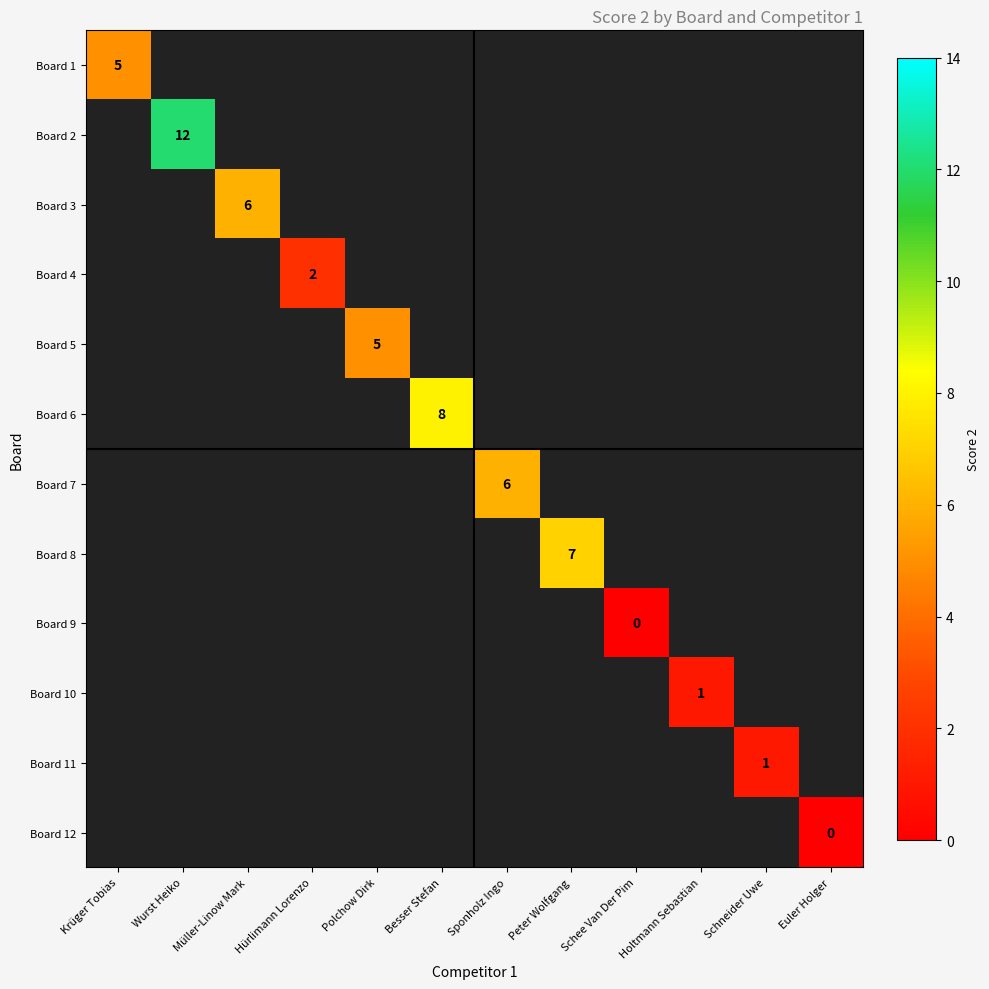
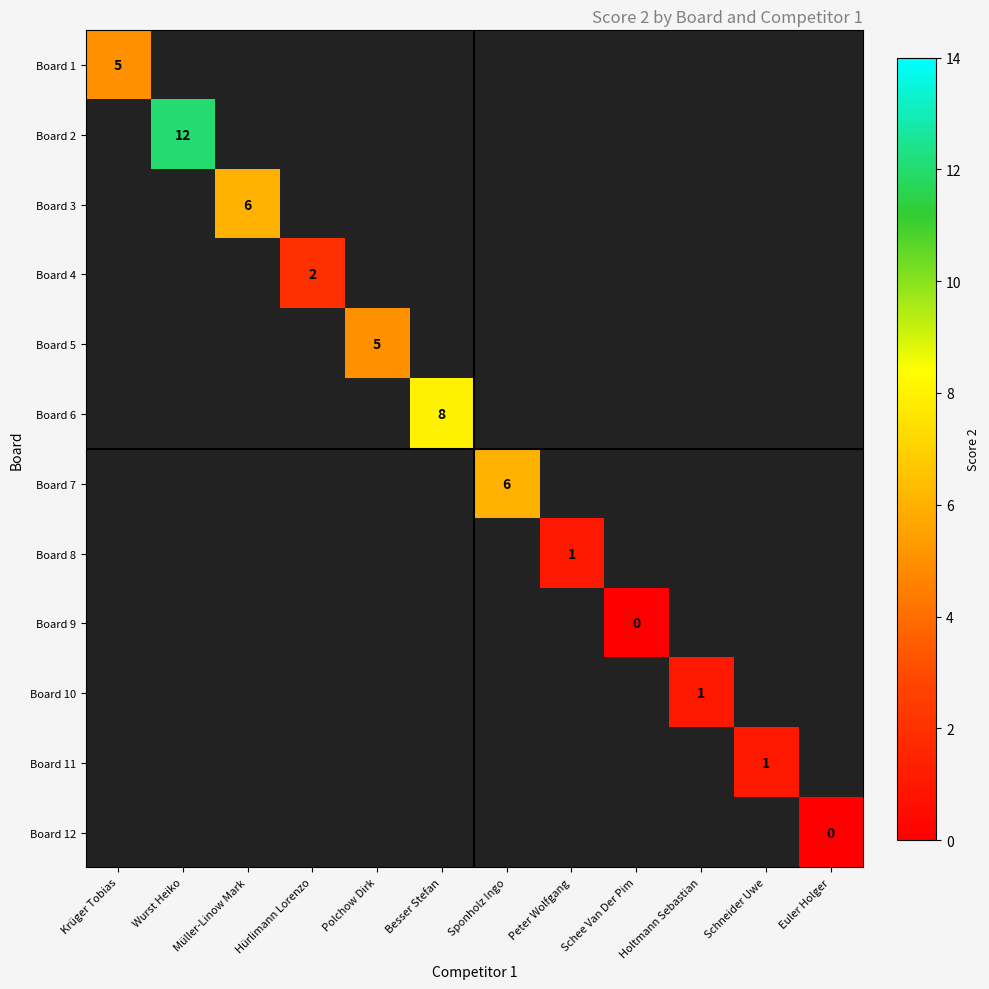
Board 8, Peter Wolfgang: 7 -> 1
